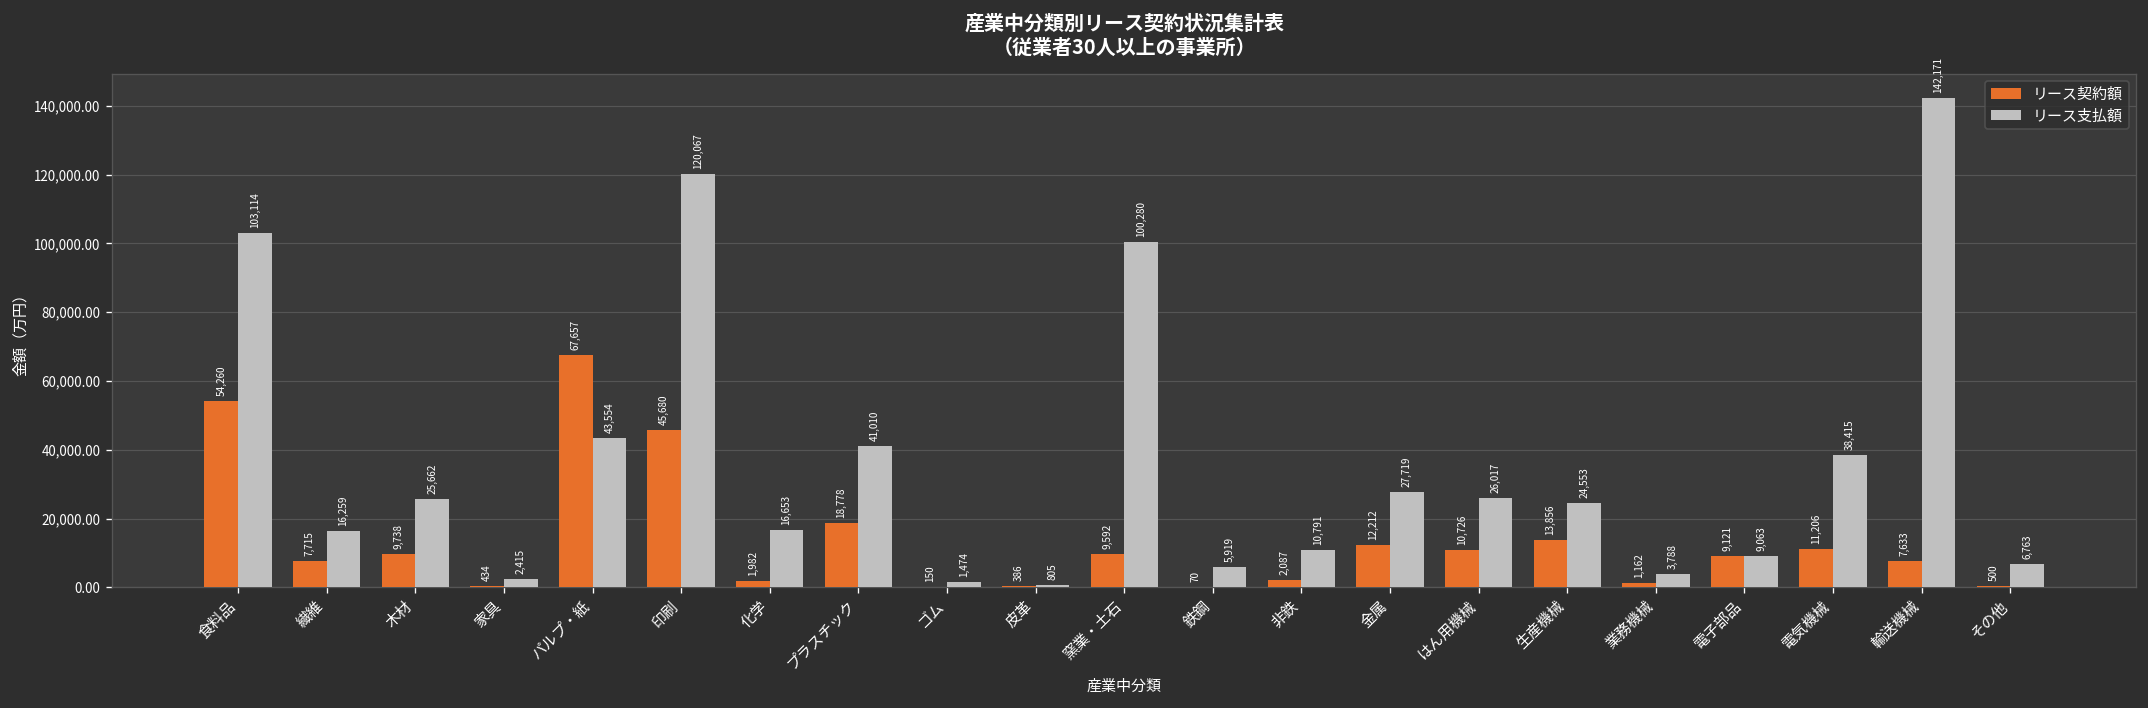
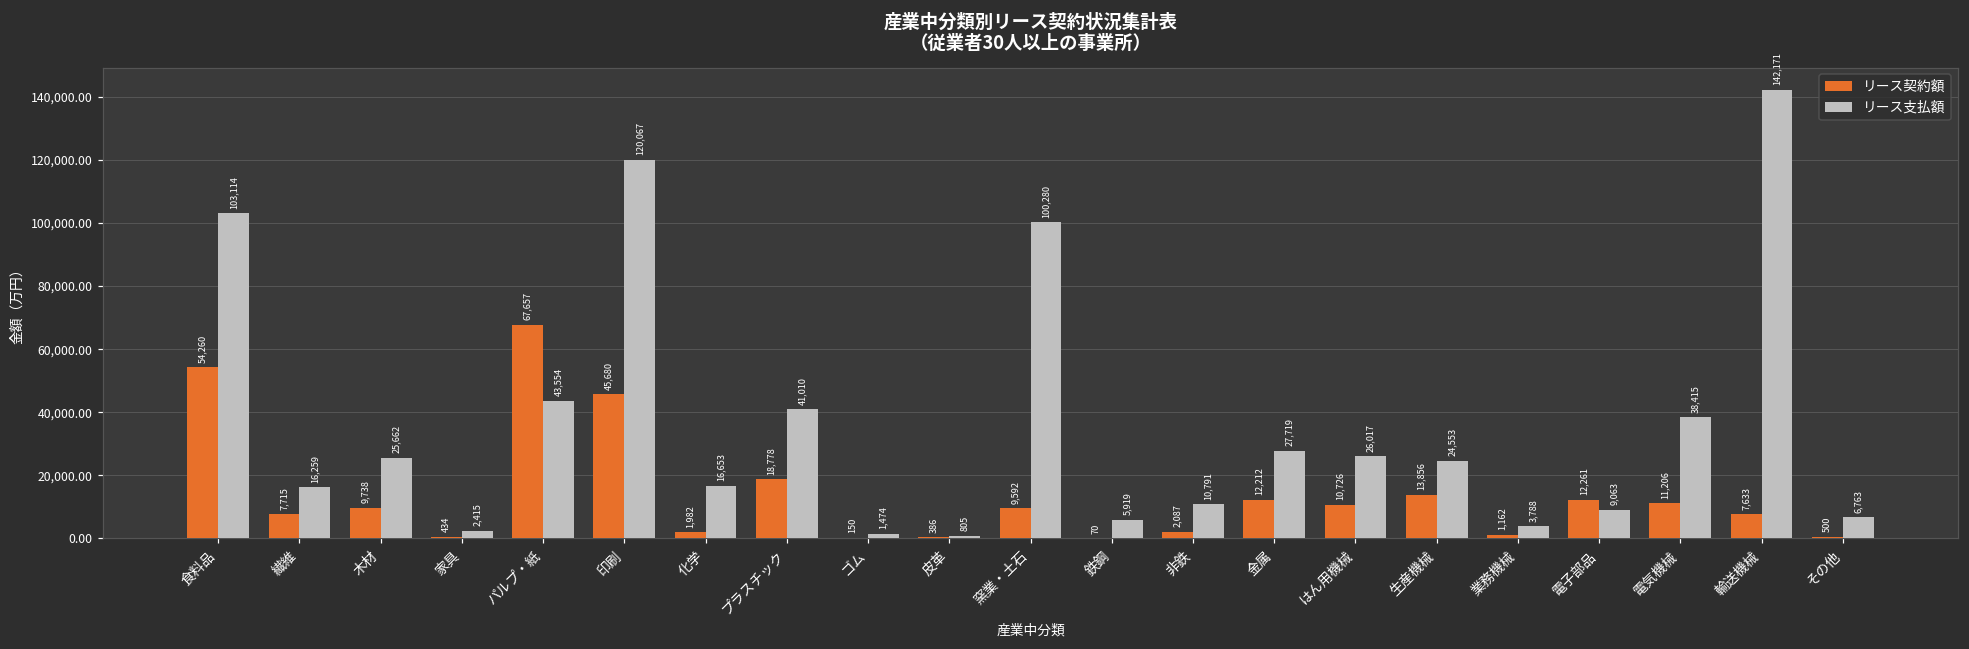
リース契約額, 電子部品: 9,121 -> 12,261
